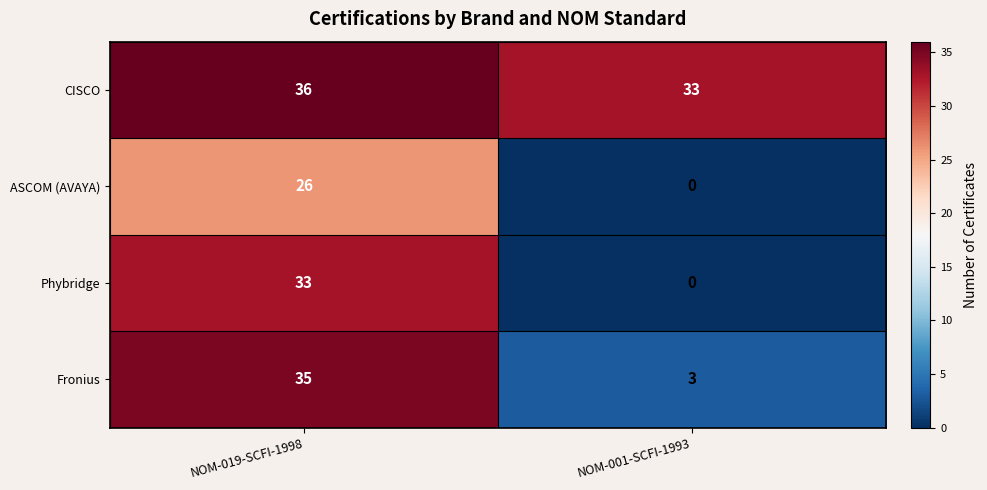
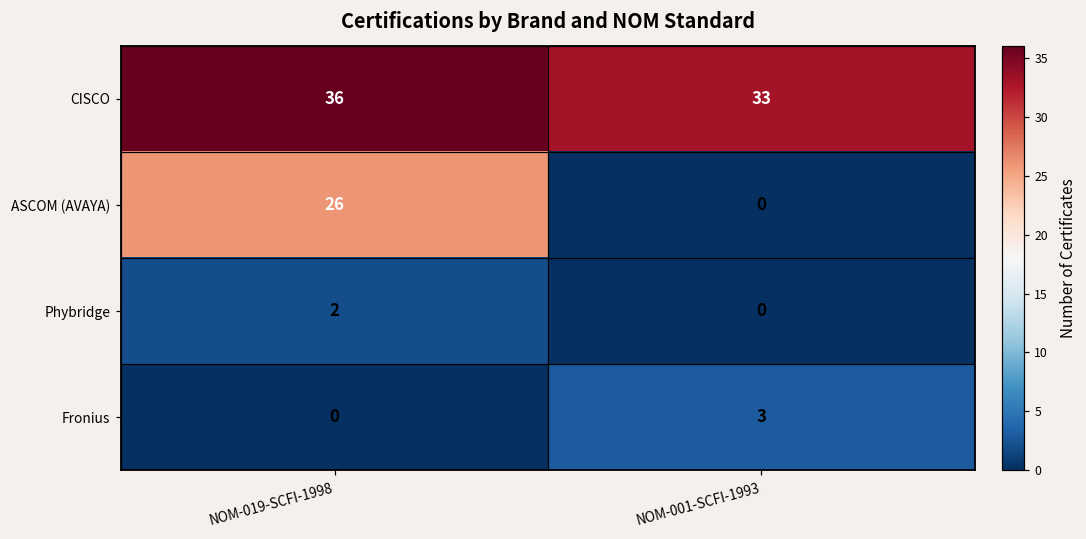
Phybridge, NOM-019-SCFI-1998: 33 -> 2
Fronius, NOM-019-SCFI-1998: 35 -> 0
